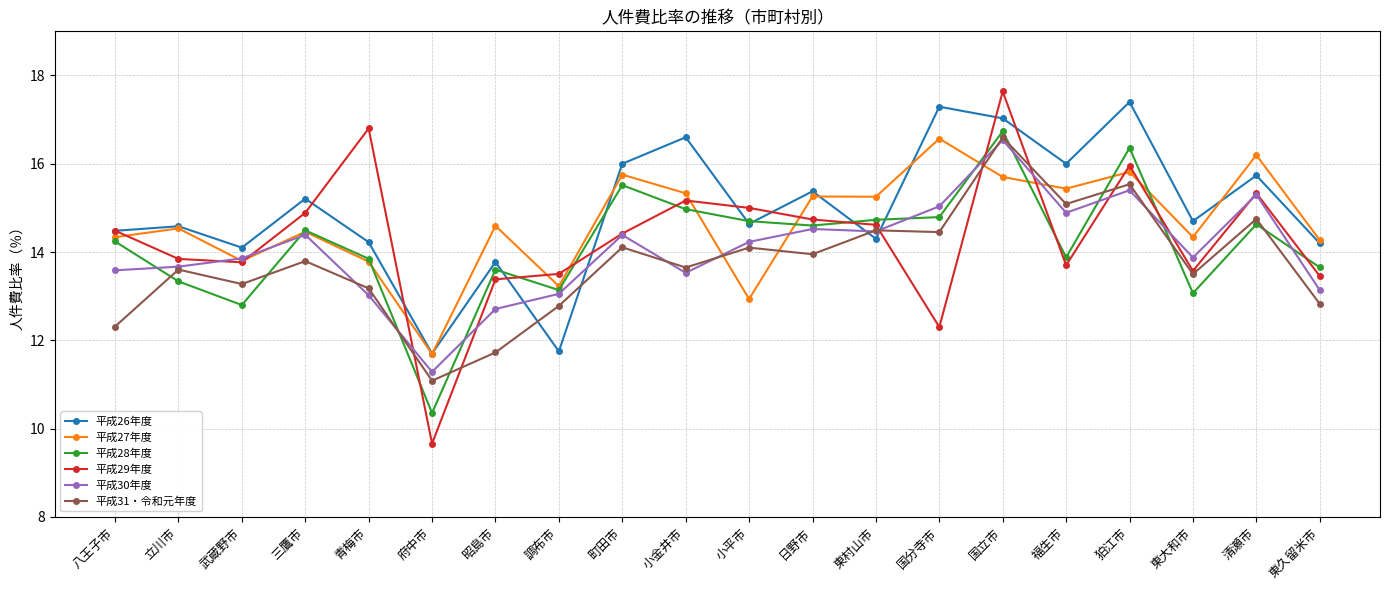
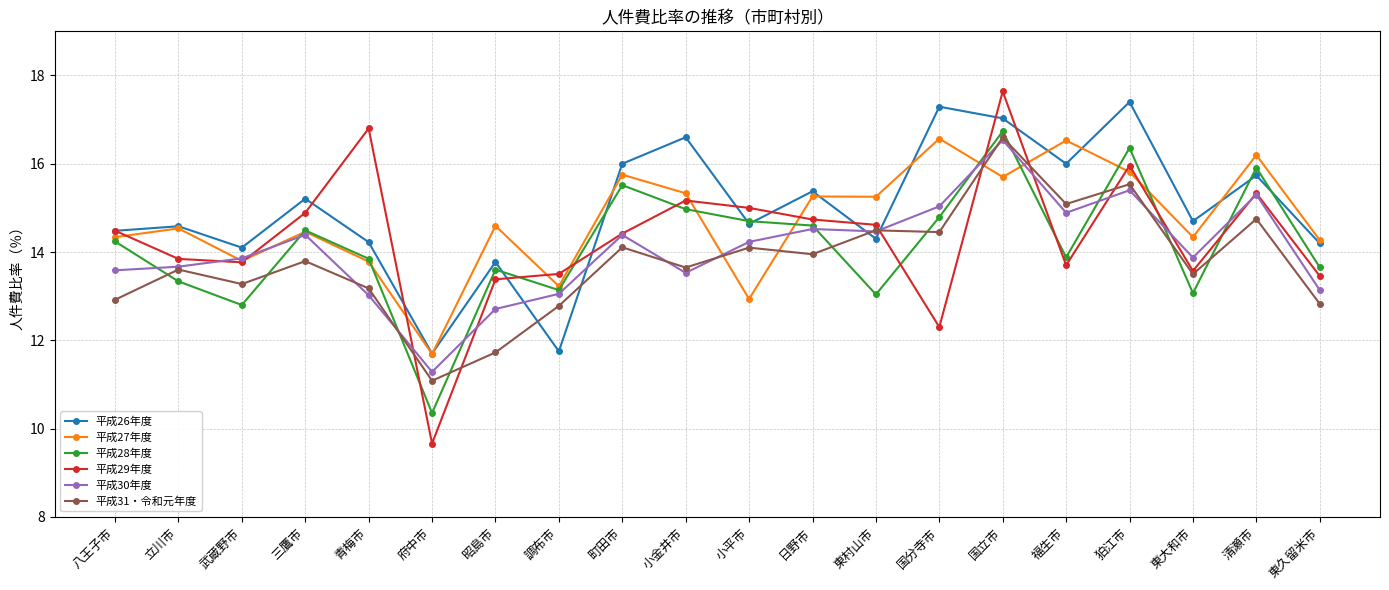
平成31・令和元年度, 八王子市: 12.3 -> 12.9
平成28年度, 東村山市: 14.7 -> 13.0
平成27年度, 福生市: 15.4 -> 16.5
平成28年度, 清瀬市: 14.6 -> 15.9
